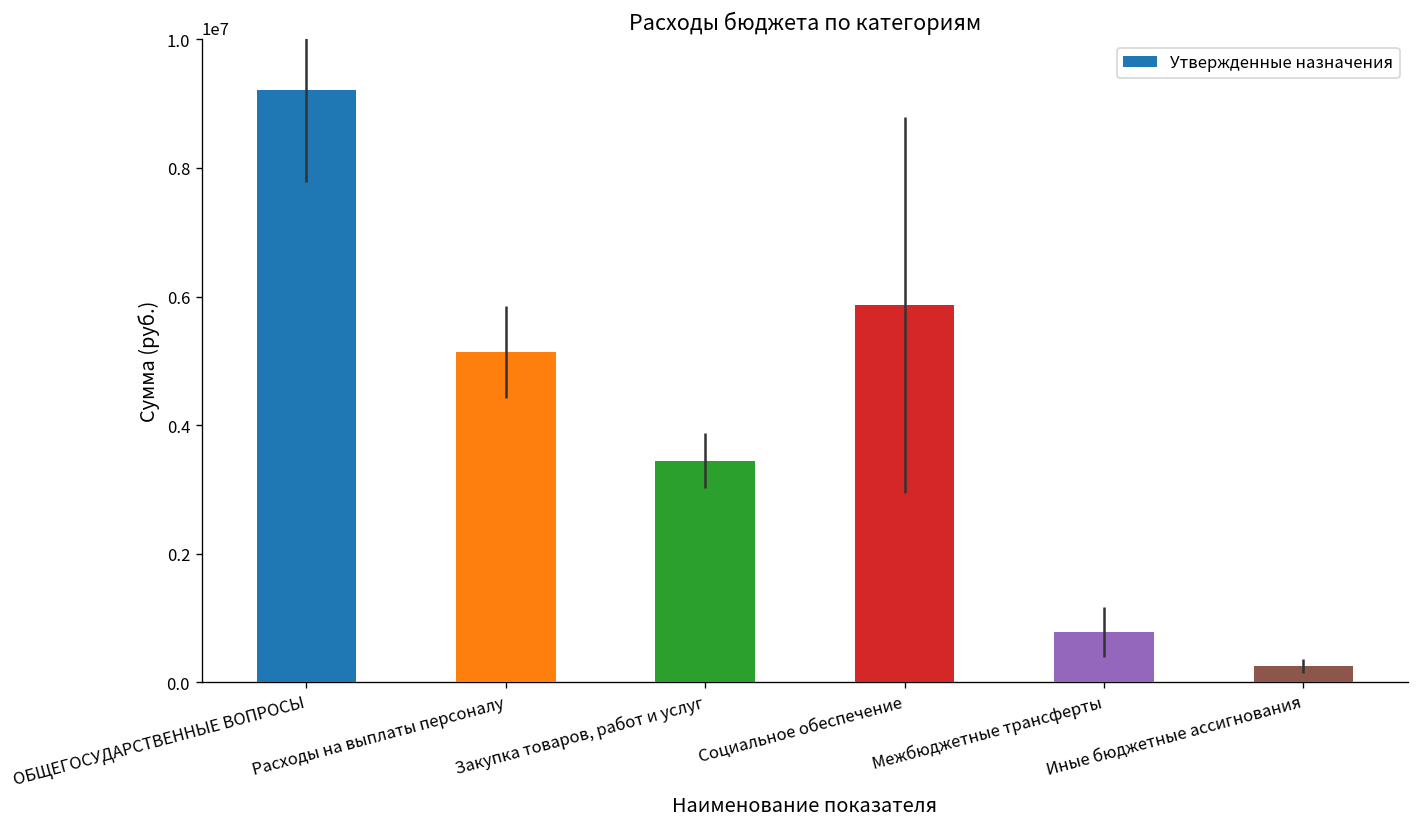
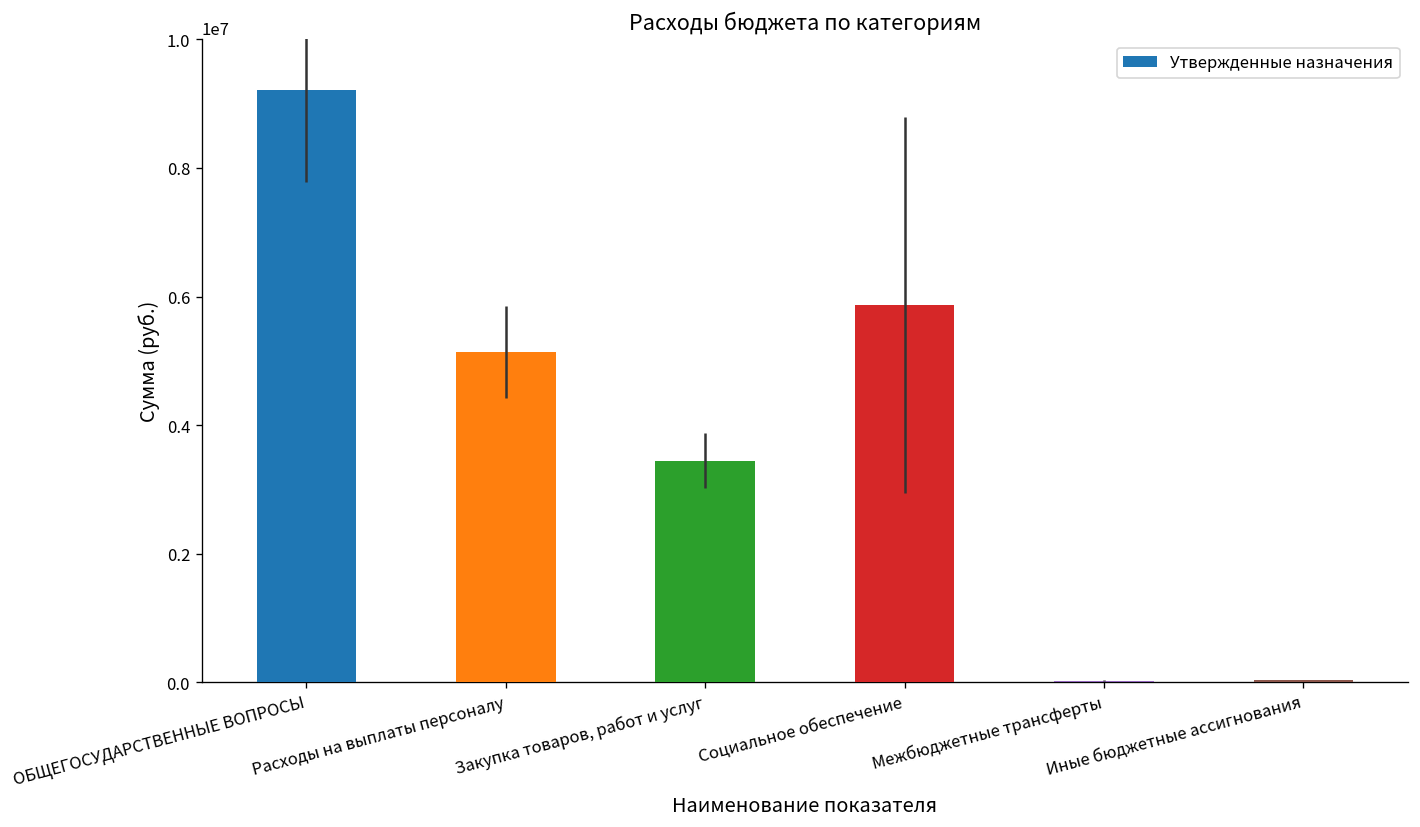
Межбюджетные трансферты: 800000 -> 0
Иные бюджетные ассигнования: 300000 -> 0
